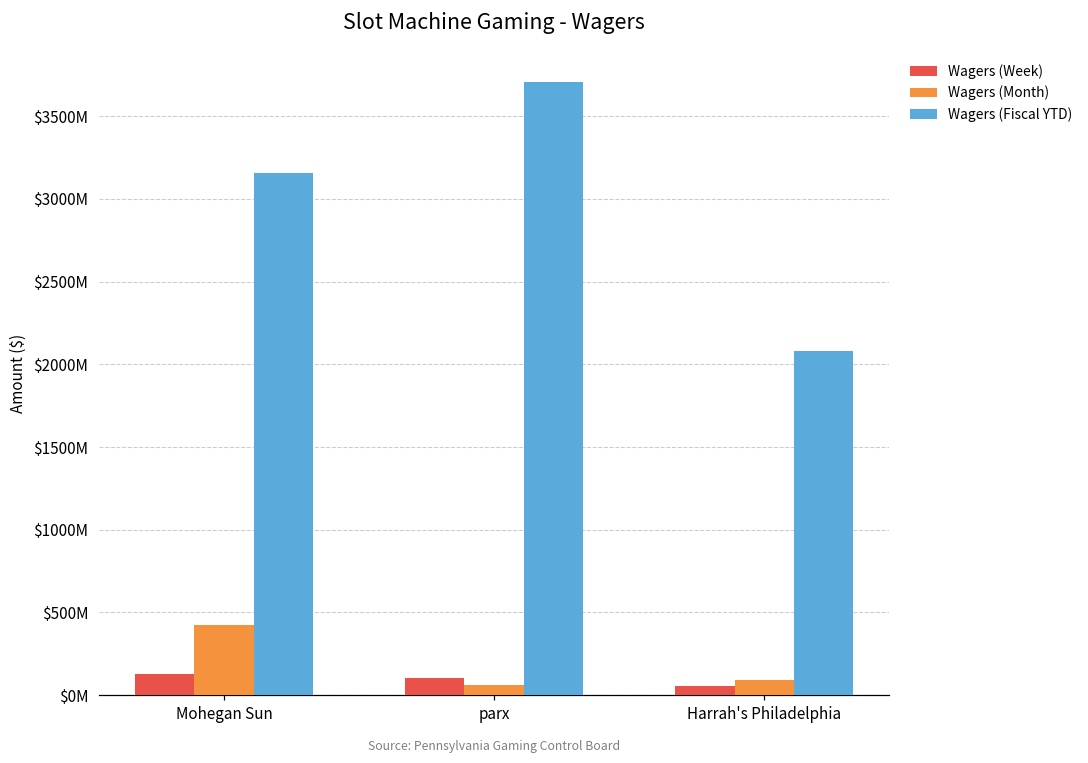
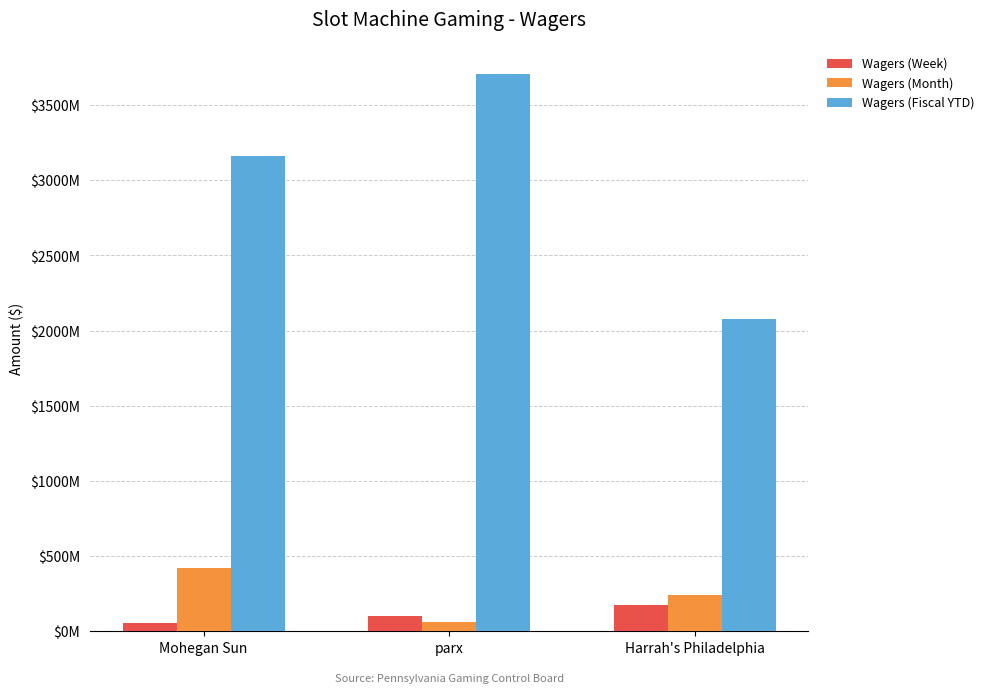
Wagers (Week), Mohegan Sun: $130000000 -> $50000000
Wagers (Week), Harrah's Philadelphia: $50000000 -> $180000000
Wagers (Month), Harrah's Philadelphia: $90000000 -> $240000000
